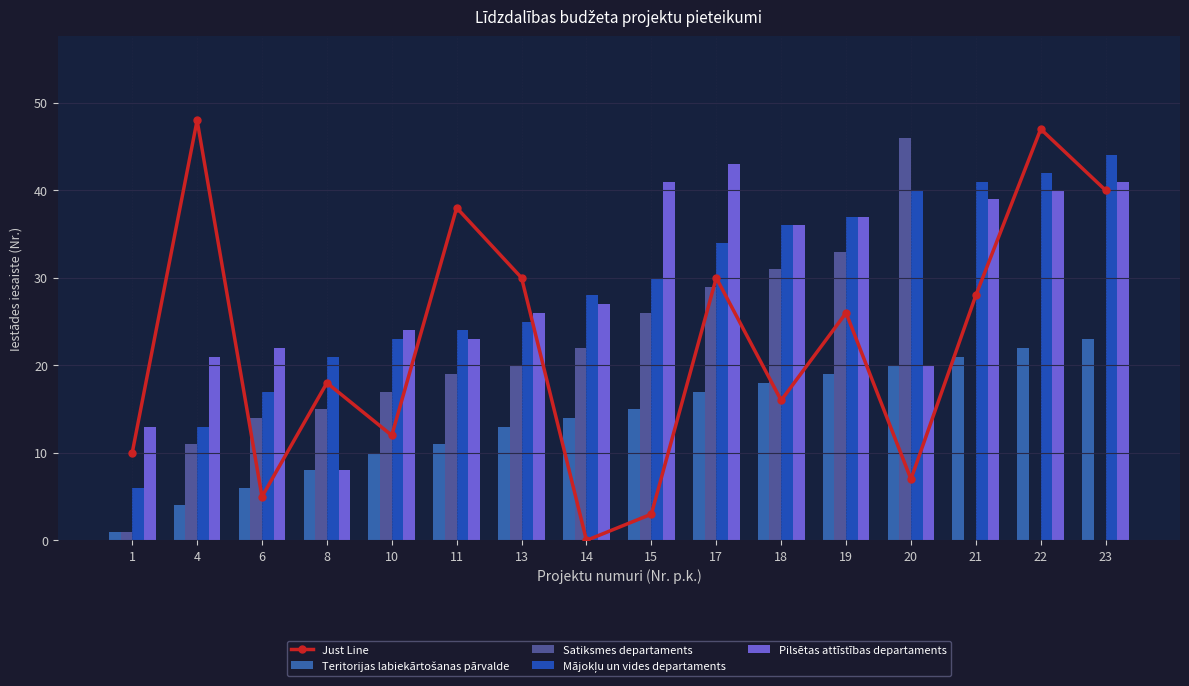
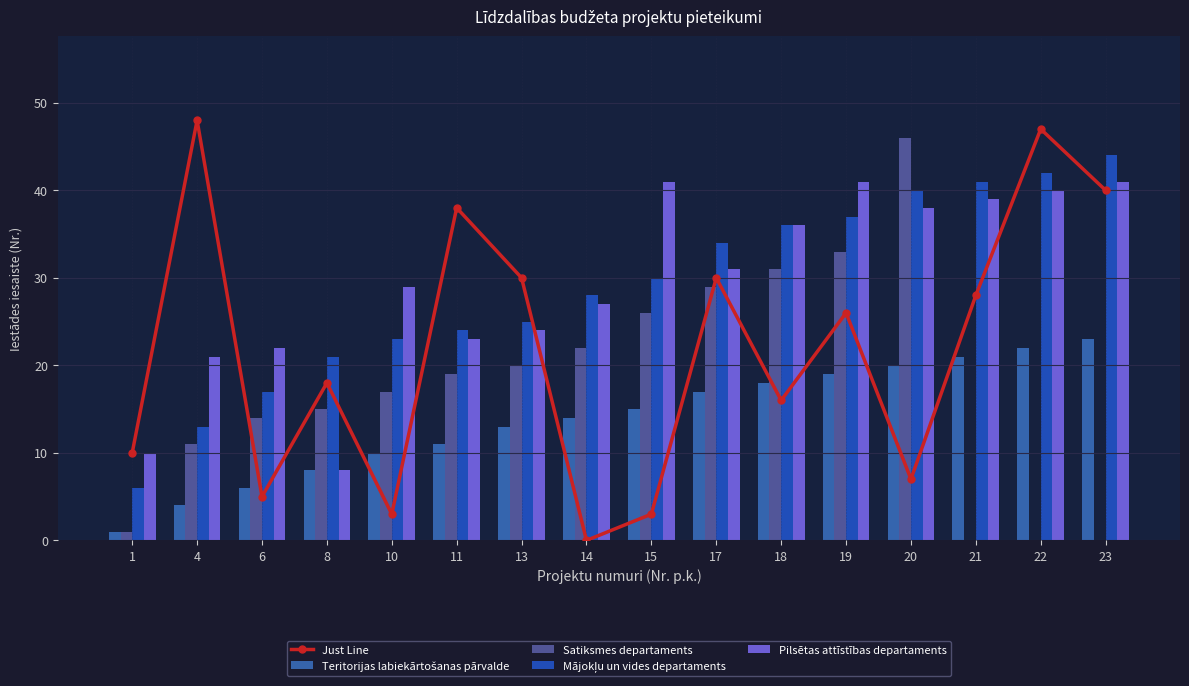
Pilsētas attīstības departaments, 1: 13 -> 10
Just Line, 10: 12 -> 3
Pilsētas attīstības departaments, 10: 24 -> 29
Pilsētas attīstības departaments, 13: 26 -> 24
Pilsētas attīstības departaments, 17: 43 -> 31
Pilsētas attīstības departaments, 19: 37 -> 41
Pilsētas attīstības departaments, 20: 20 -> 38
